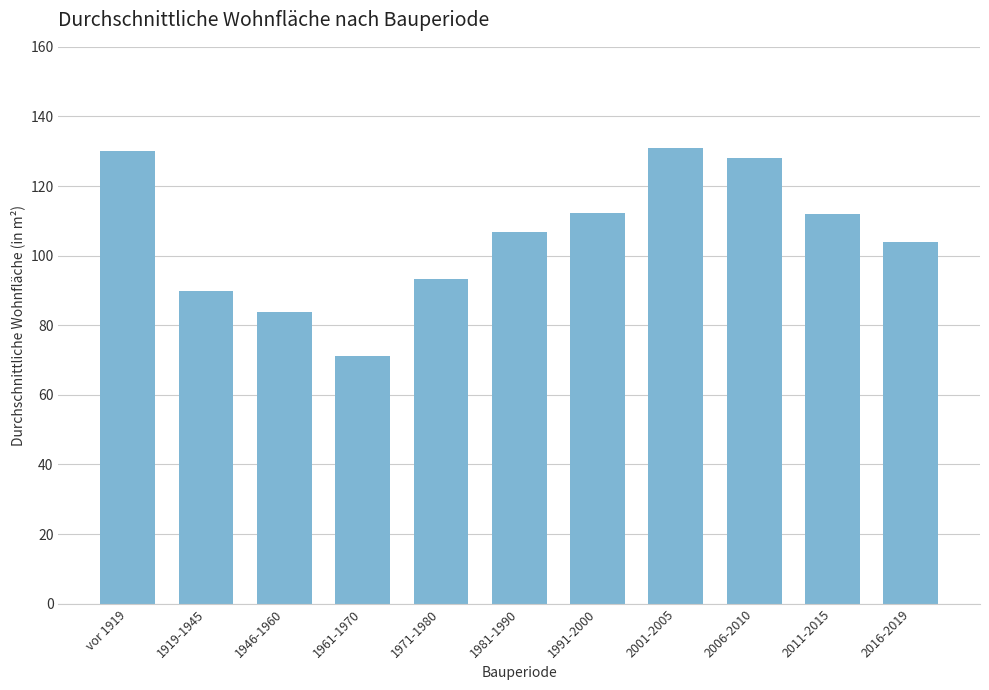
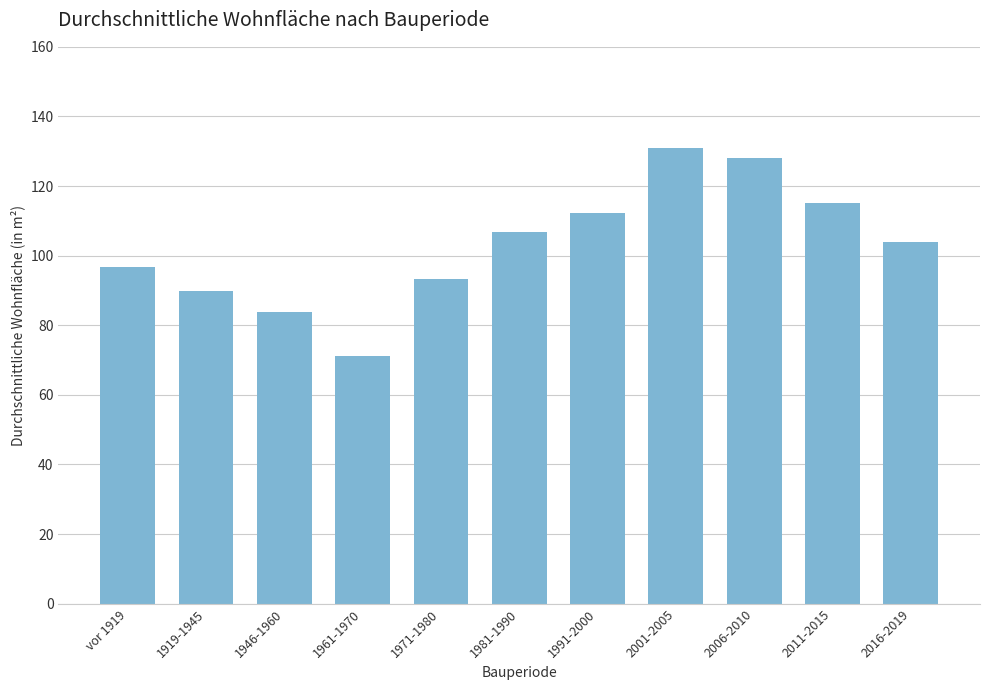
vor 1919: 130 -> 97
2011-2015: 112 -> 115
